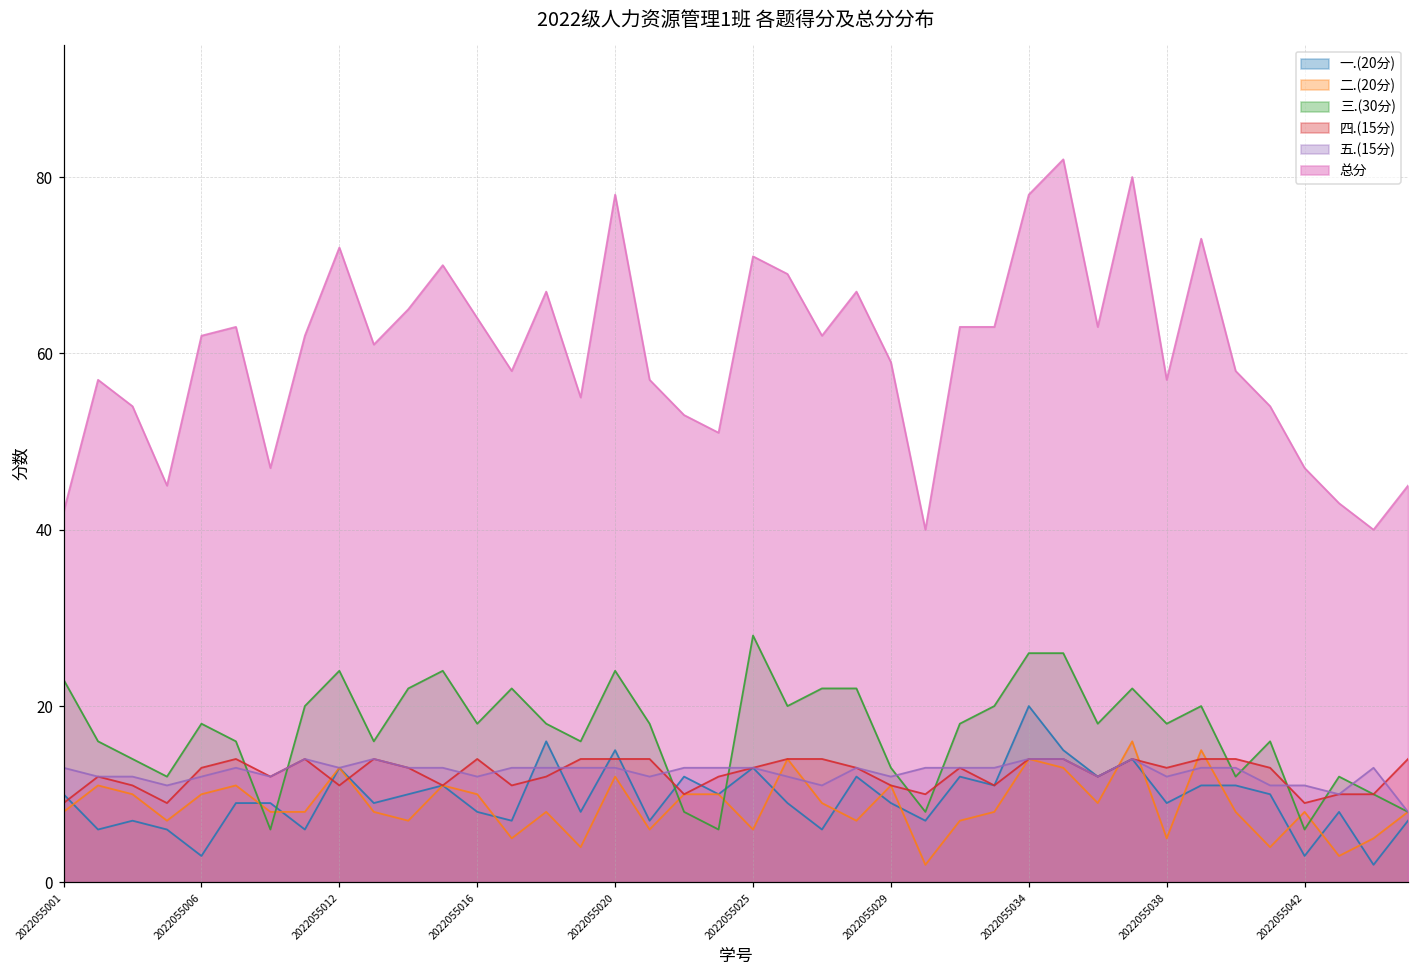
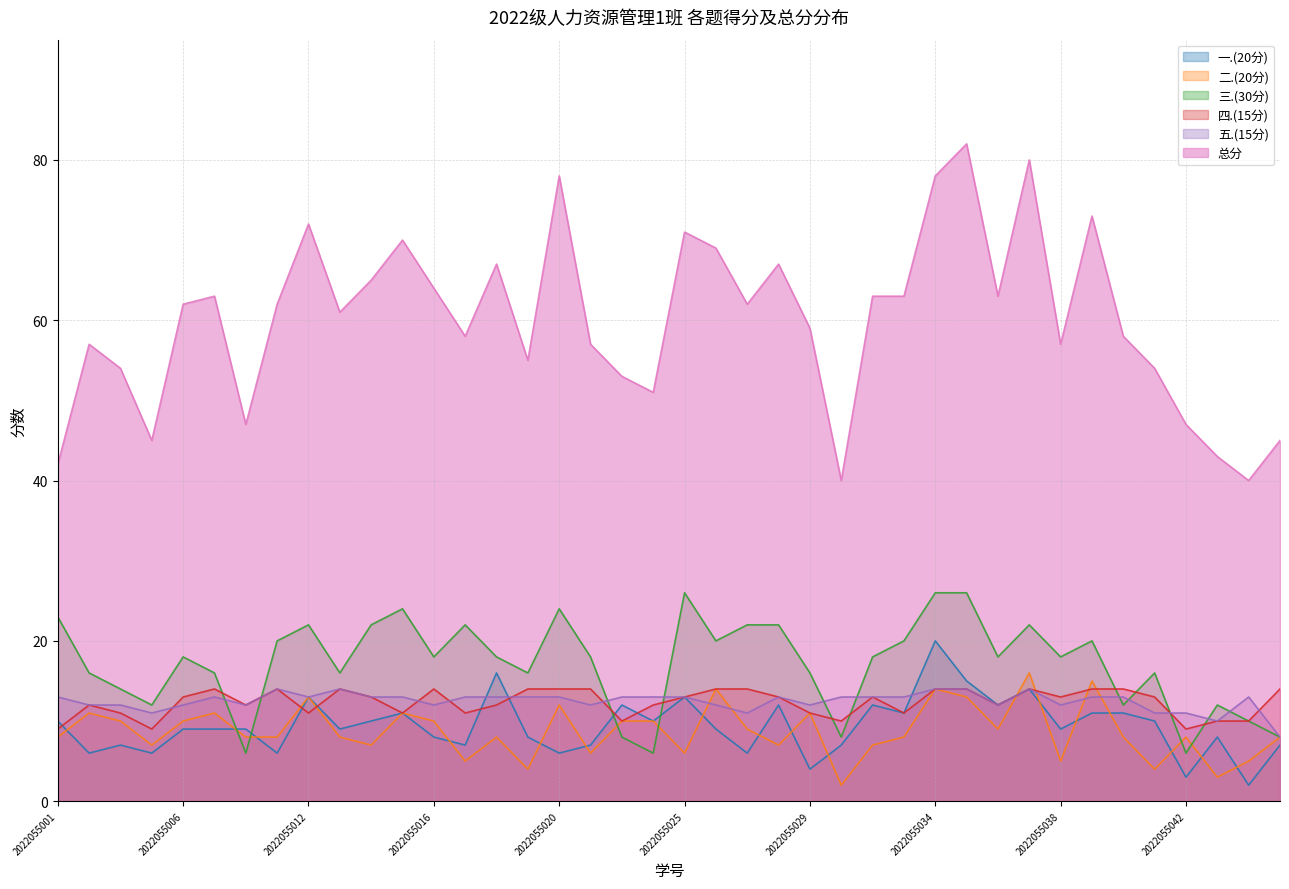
一.(20分), 2022055006: 3 -> 9
三.(30分), 2022055012: 24 -> 22
一.(20分), 2022055020: 15 -> 6
三.(30分), 2022055025: 28 -> 26
一.(20分), 2022055029: 9 -> 4
三.(30分), 2022055029: 13 -> 16
